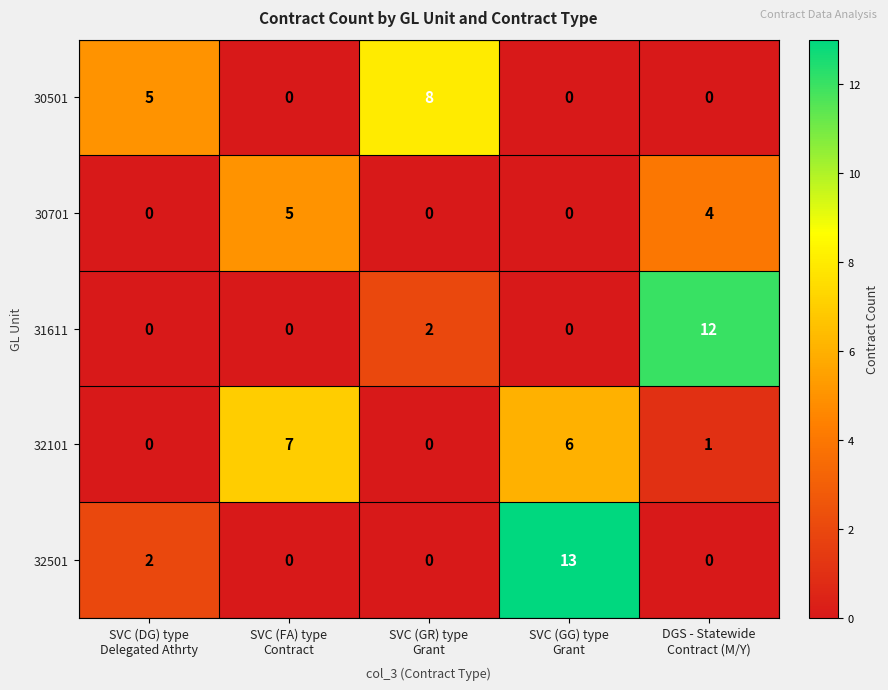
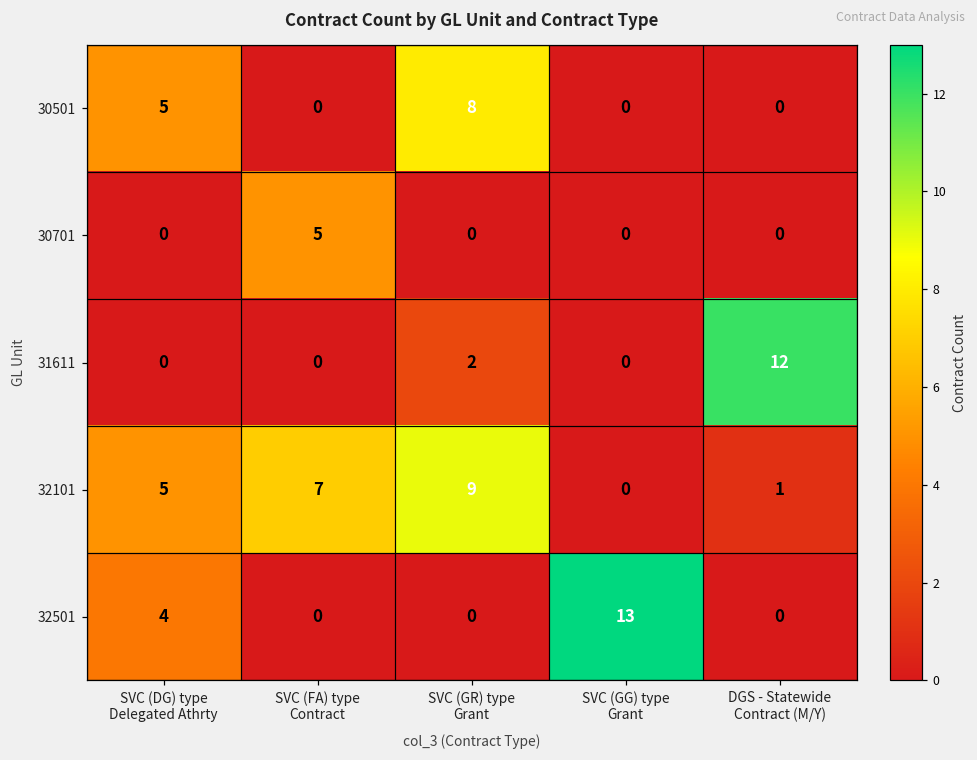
30701, DGS - Statewide Contract (M/Y): 4 -> 0
32101, SVC (DG) type Delegated Athrty: 0 -> 5
32101, SVC (GR) type Grant: 0 -> 9
32101, SVC (GG) type Grant: 6 -> 0
32501, SVC (DG) type Delegated Athrty: 2 -> 4
